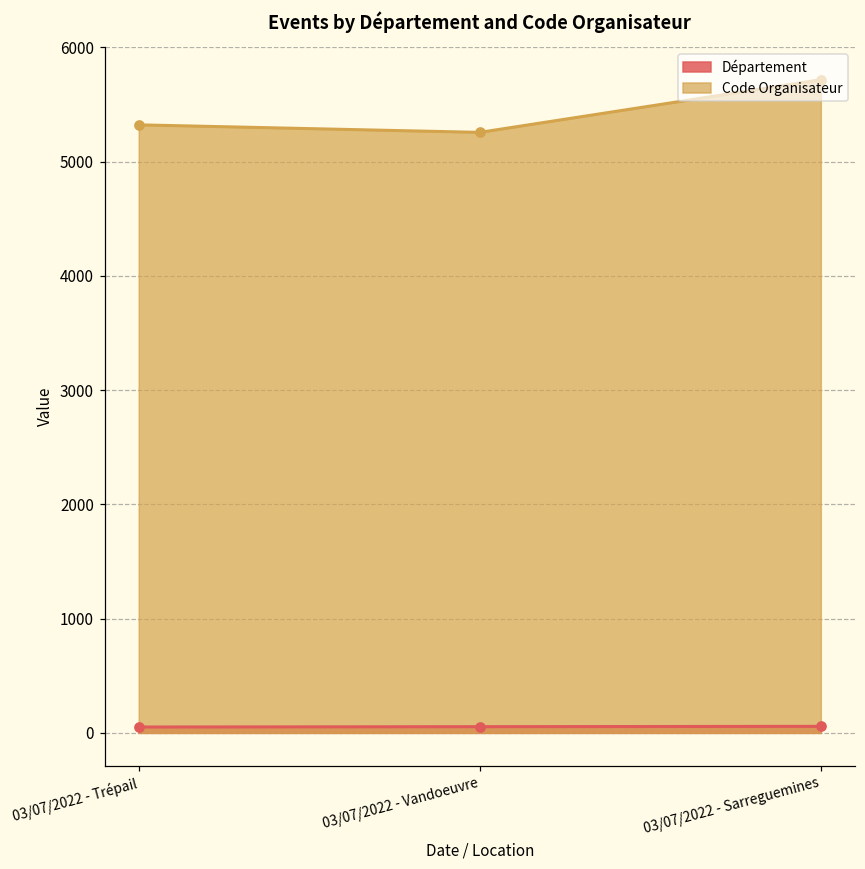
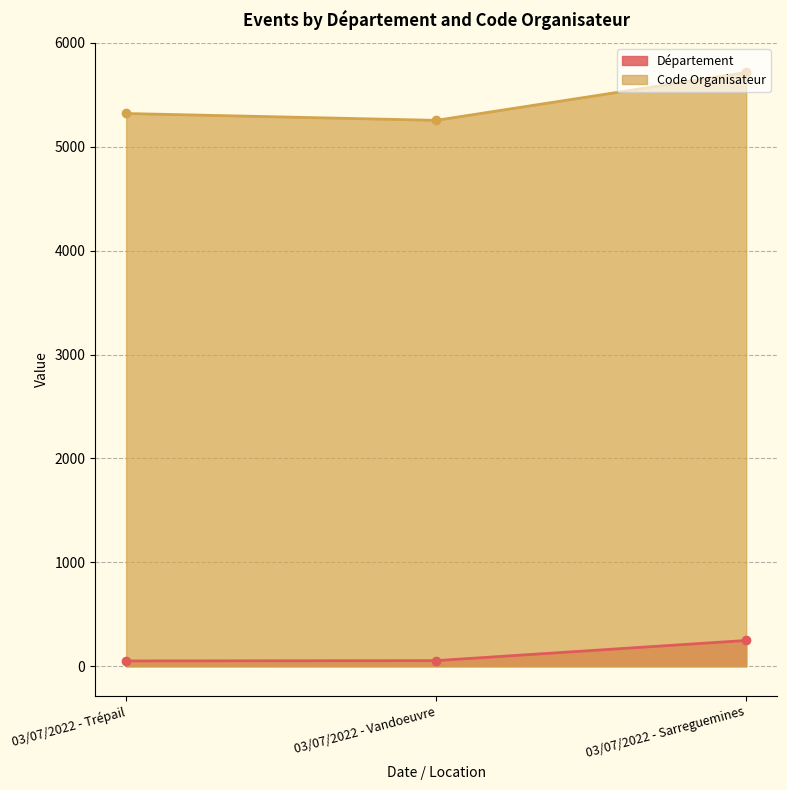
Département, 03/07/2022 - Sarreguemines: 60 -> 250
